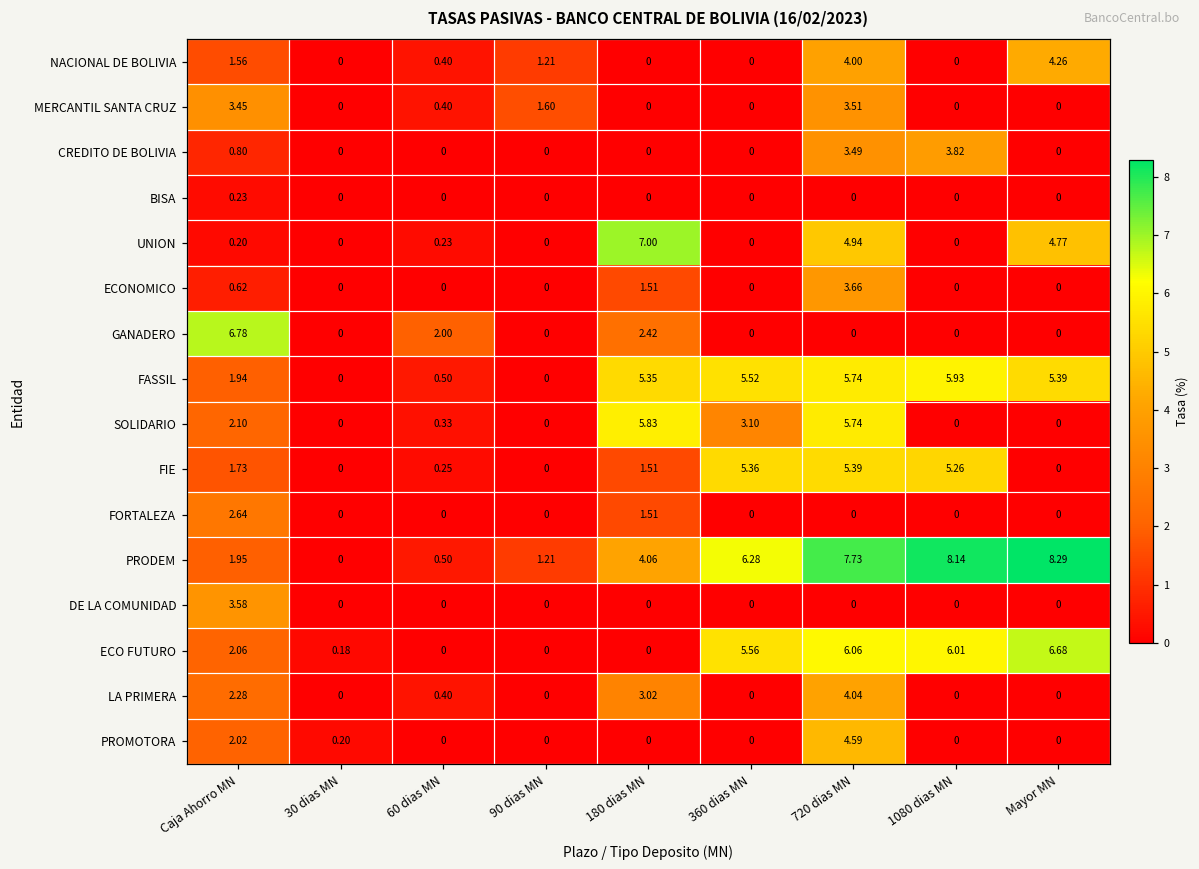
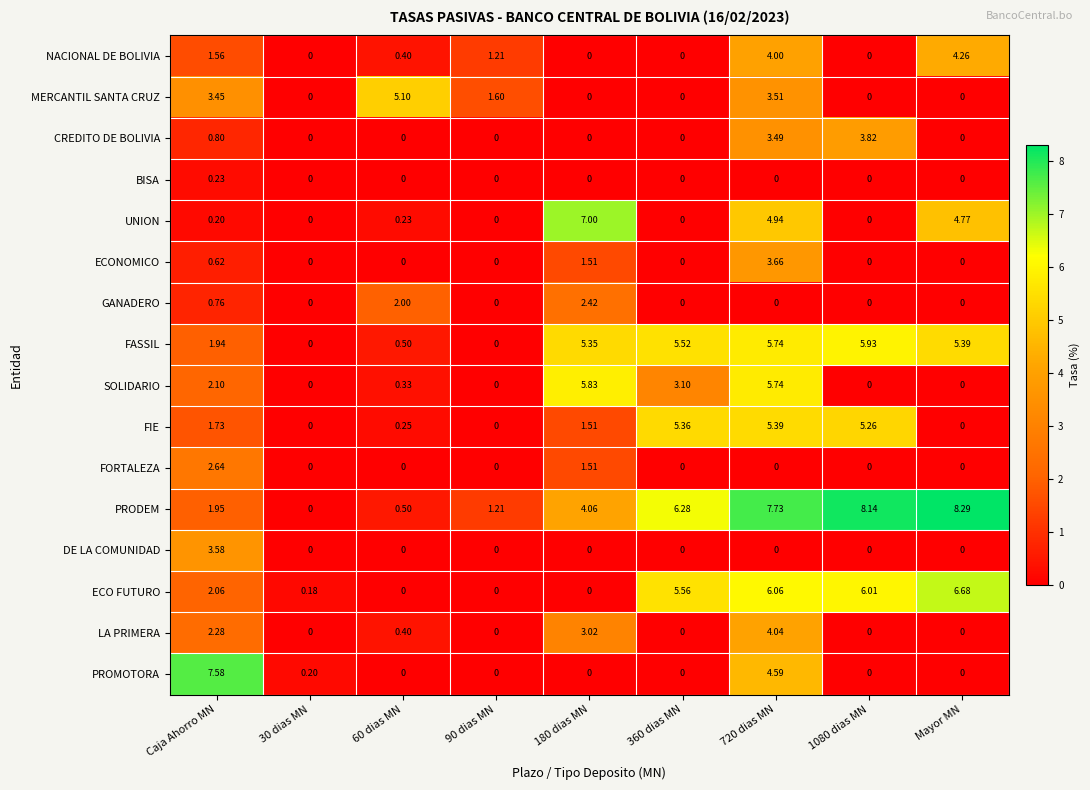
MERCANTIL SANTA CRUZ, 60 dias MN: 0.40 -> 5.10
GANADERO, Caja Ahorro MN: 6.78 -> 0.76
PROMOTORA, Caja Ahorro MN: 2.02 -> 7.58
